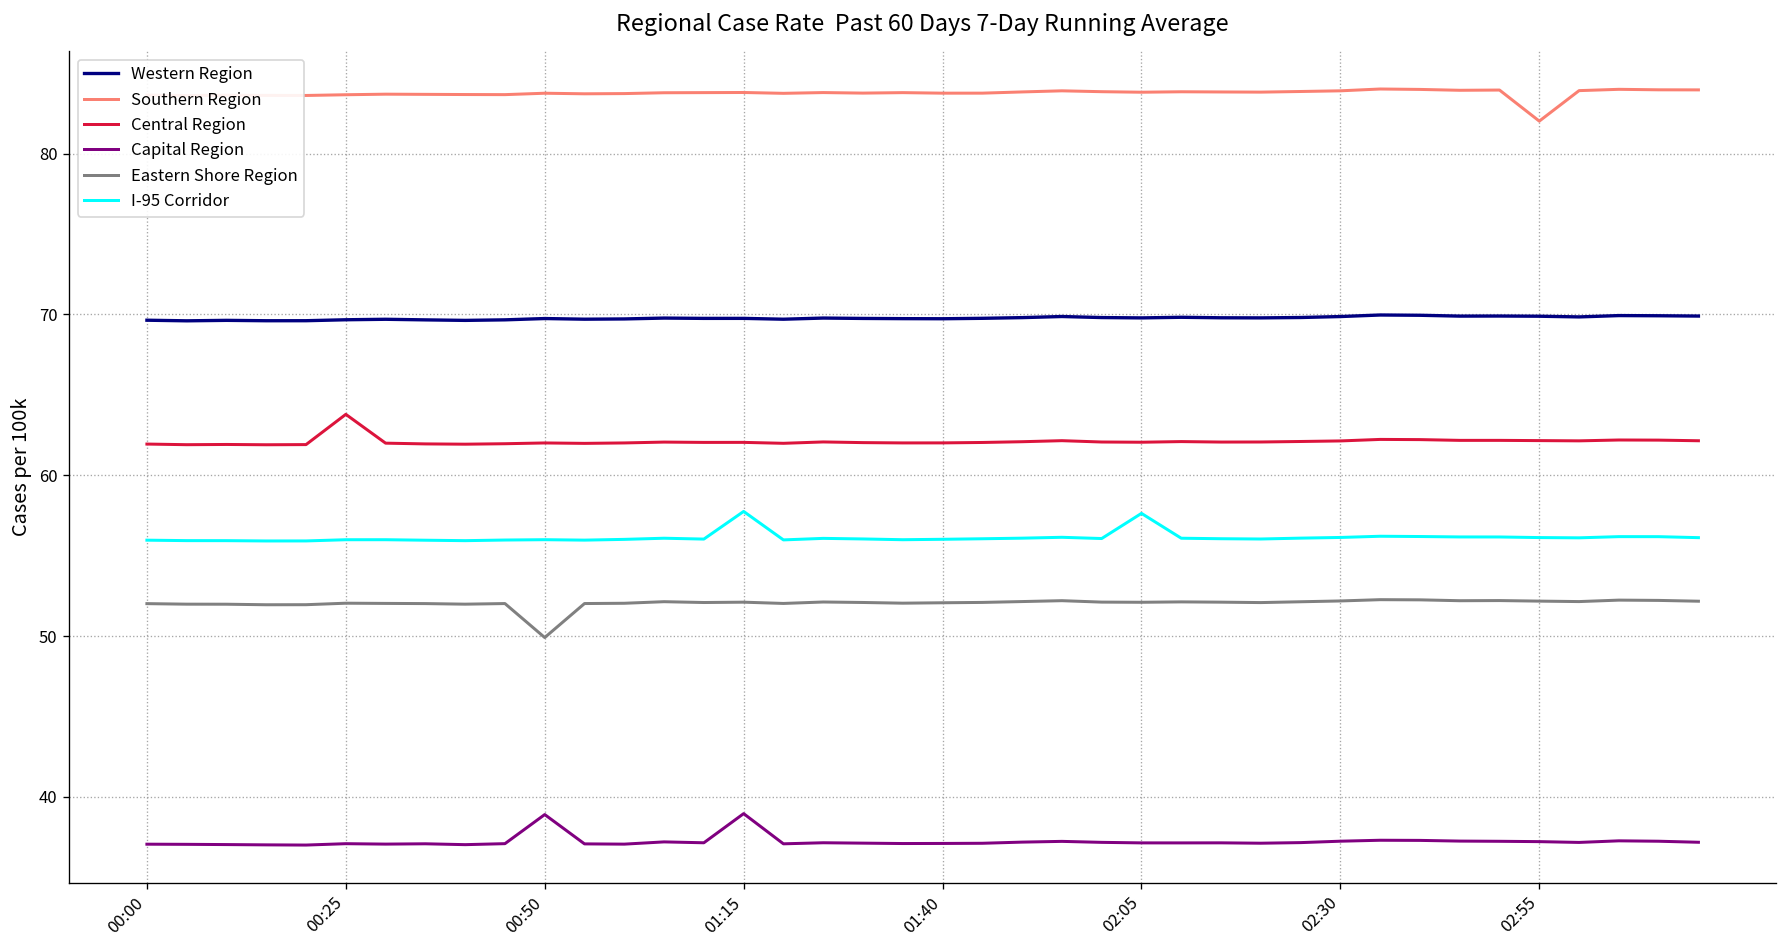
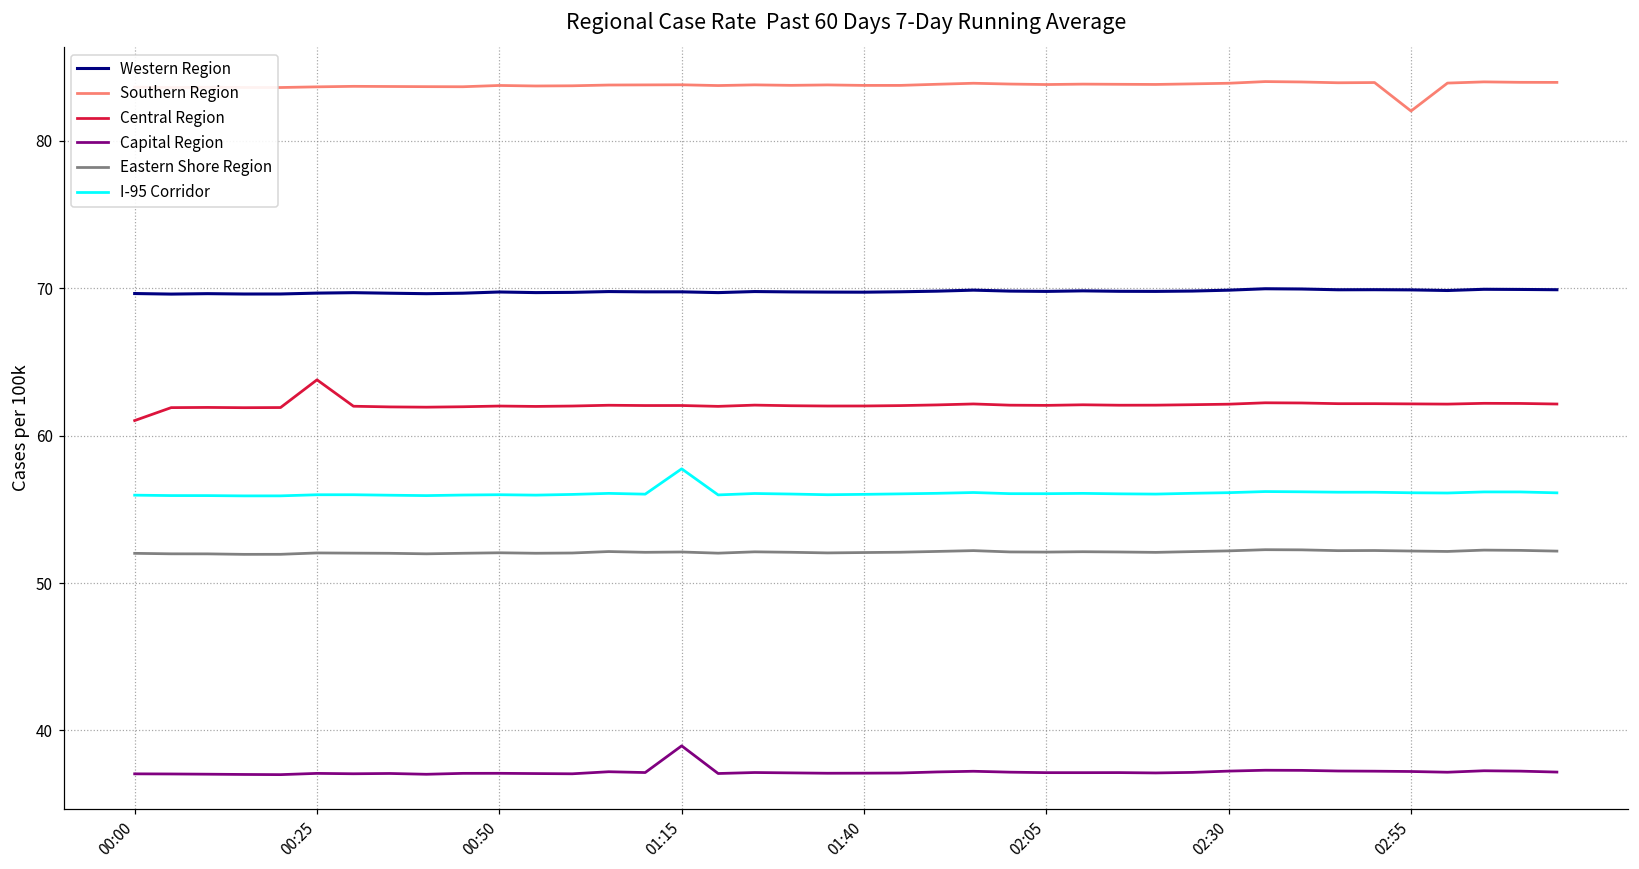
Central Region, 00:00: 61.9 -> 61.0
Capital Region, 00:50: 38.9 -> 37.1
Eastern Shore Region, 00:50: 49.9 -> 52.1
I-95 Corridor, 02:05: 57.6 -> 56.1
